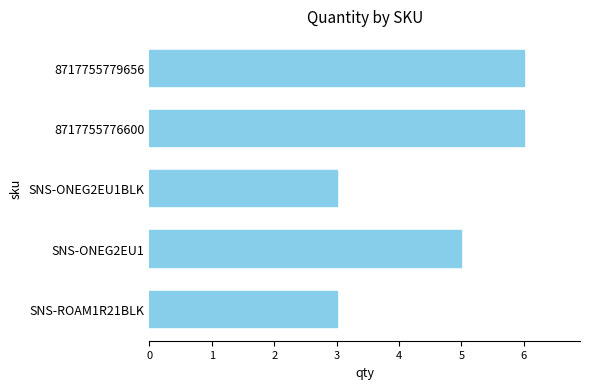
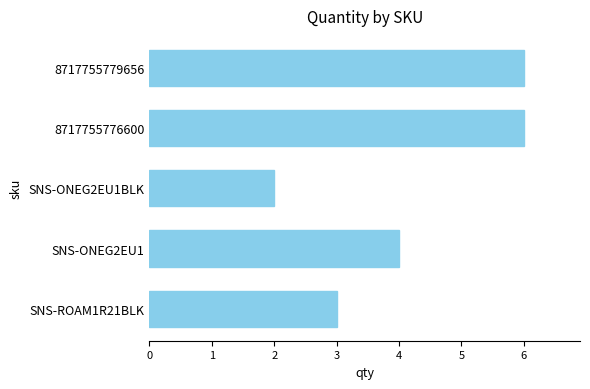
SNS-ONEG2EU1BLK: 3 -> 2
SNS-ONEG2EU1: 5 -> 4
